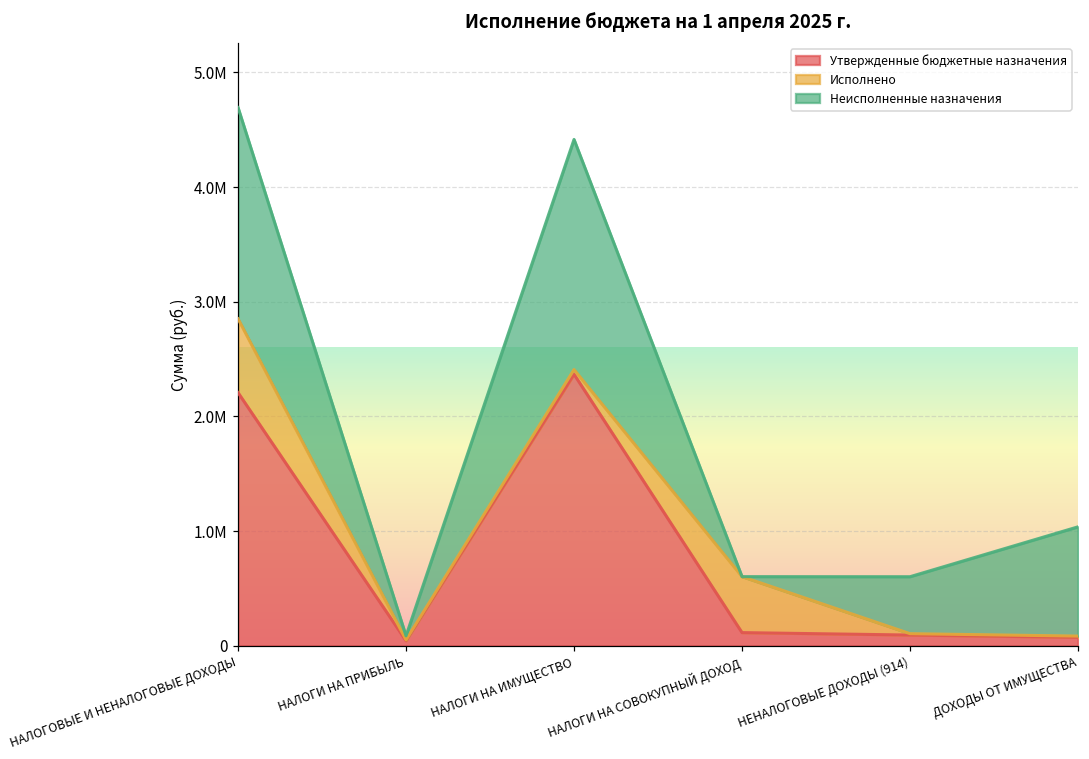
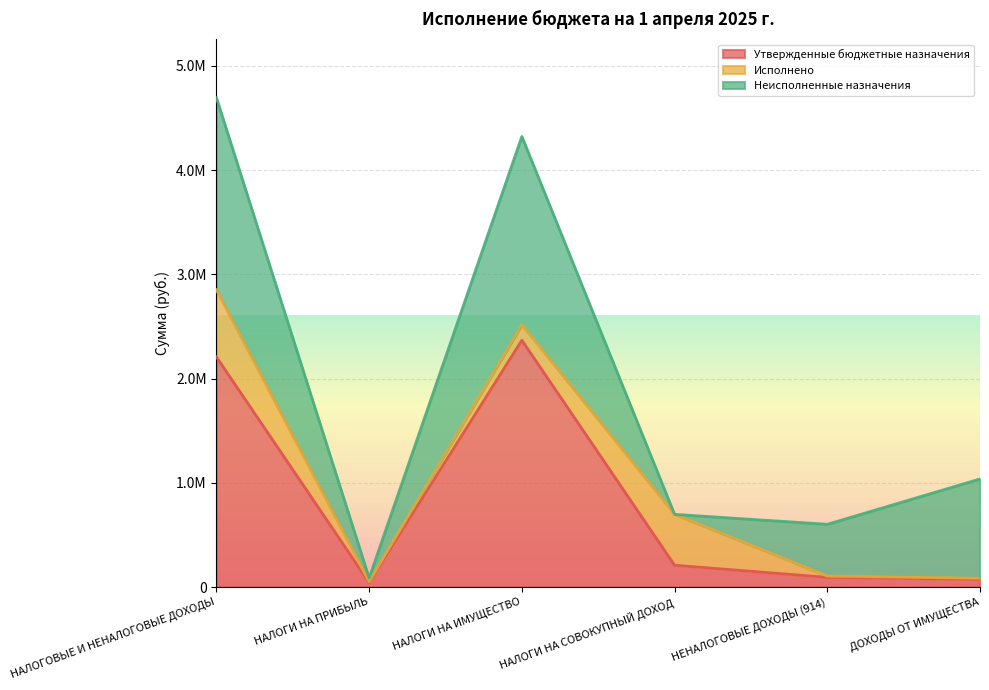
Исполнено, НАЛОГИ НА ИМУЩЕСТВО: 40000 -> 150000
Неисполненные назначения, НАЛОГИ НА ИМУЩЕСТВО: 2010000 -> 1810000
Утвержденные бюджетные назначения, НАЛОГИ НА СОВОКУПНЫЙ ДОХОД: 110000 -> 210000
